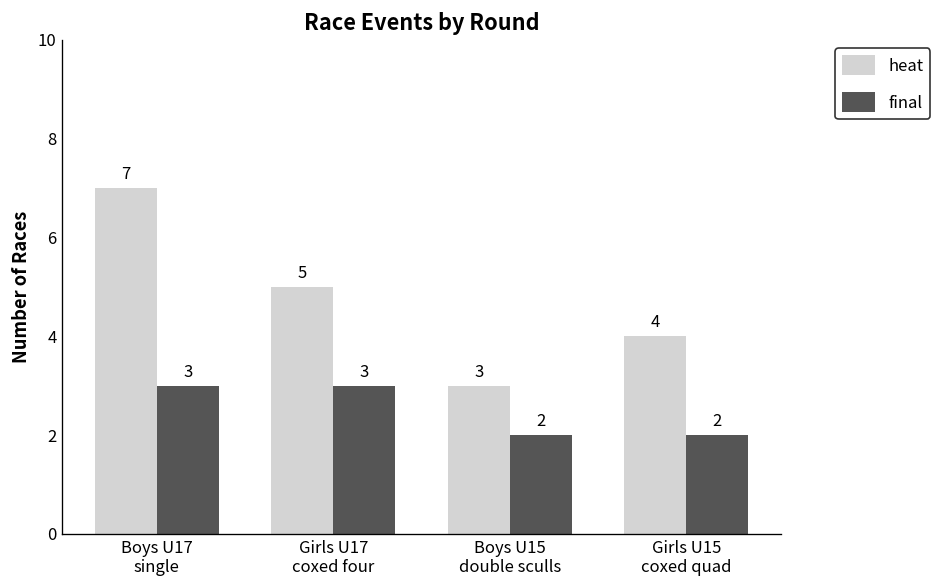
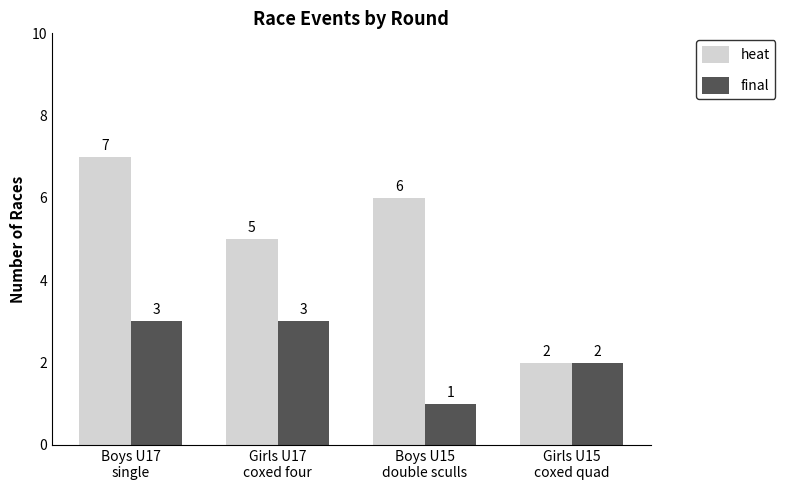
heat, Boys U15 double sculls: 3 -> 6
final, Boys U15 double sculls: 2 -> 1
heat, Girls U15 coxed quad: 4 -> 2
